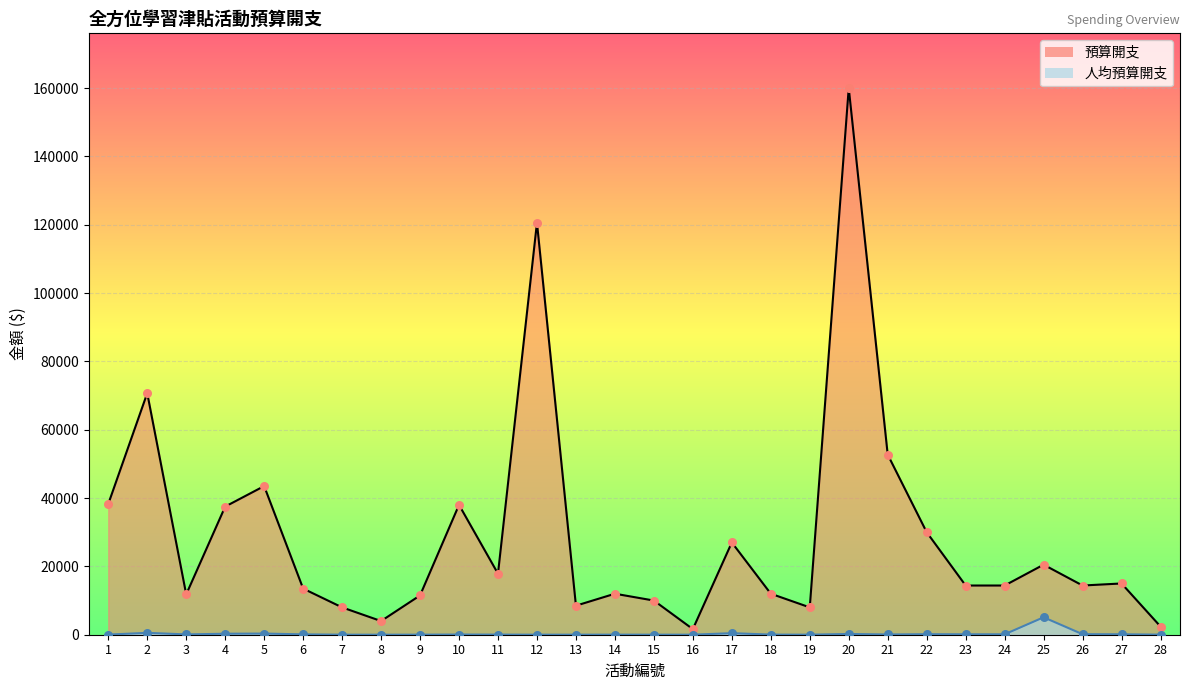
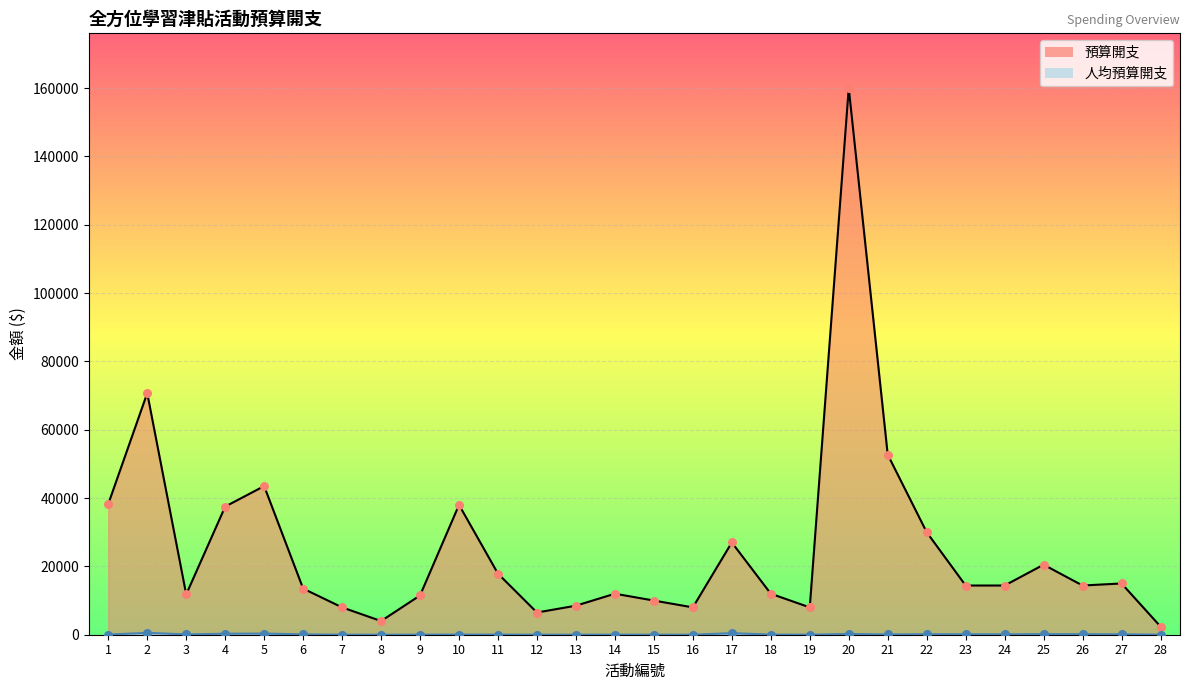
預算開支, 12: 121000 -> 7000
預算開支, 16: 2000 -> 8000
人均預算開支, 25: 5000 -> 0
